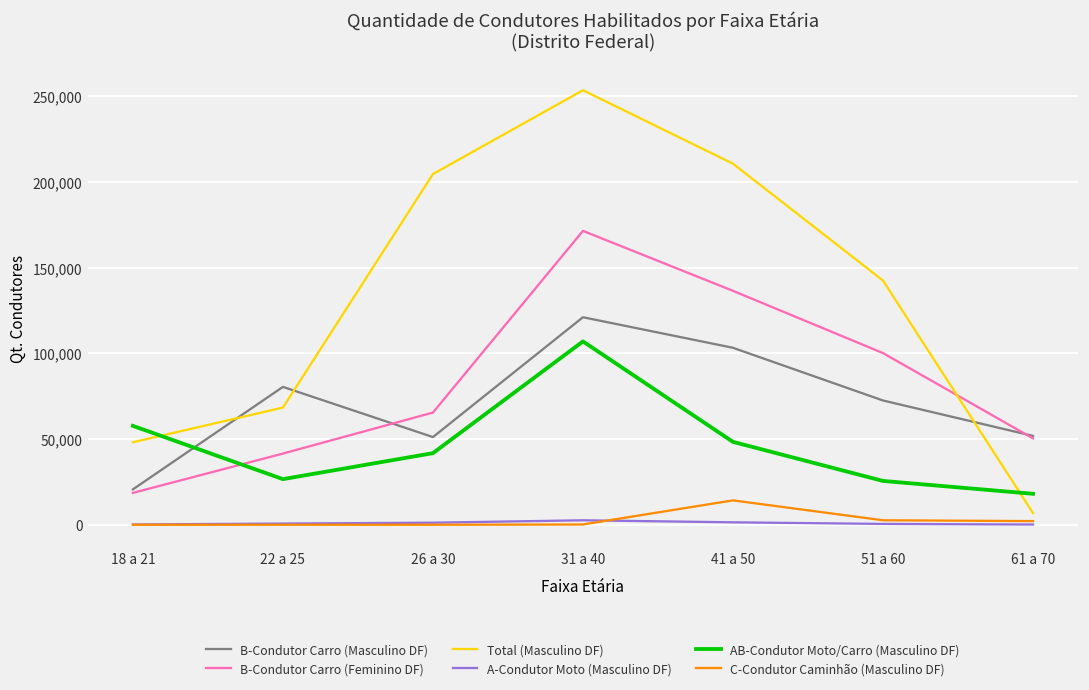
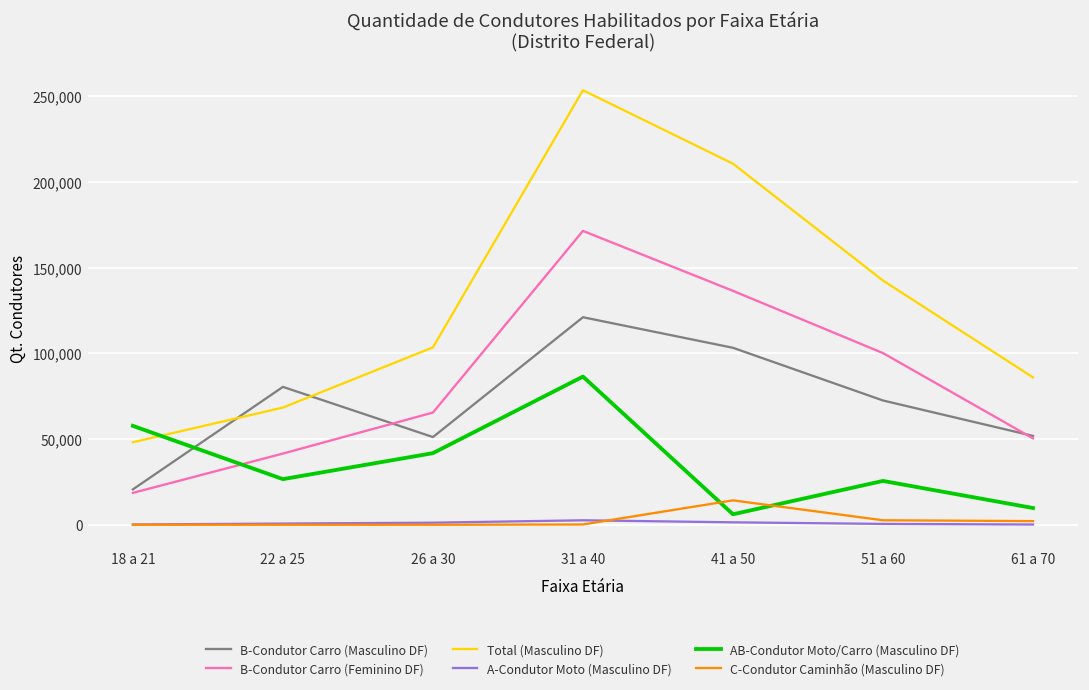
Total (Masculino DF), 26 a 30: 205,000 -> 103,000
AB-Condutor Moto/Carro (Masculino DF), 31 a 40: 107,000 -> 86,000
AB-Condutor Moto/Carro (Masculino DF), 41 a 50: 48,000 -> 6,000
Total (Masculino DF), 61 a 70: 7,000 -> 86,000
AB-Condutor Moto/Carro (Masculino DF), 61 a 70: 18,000 -> 10,000
